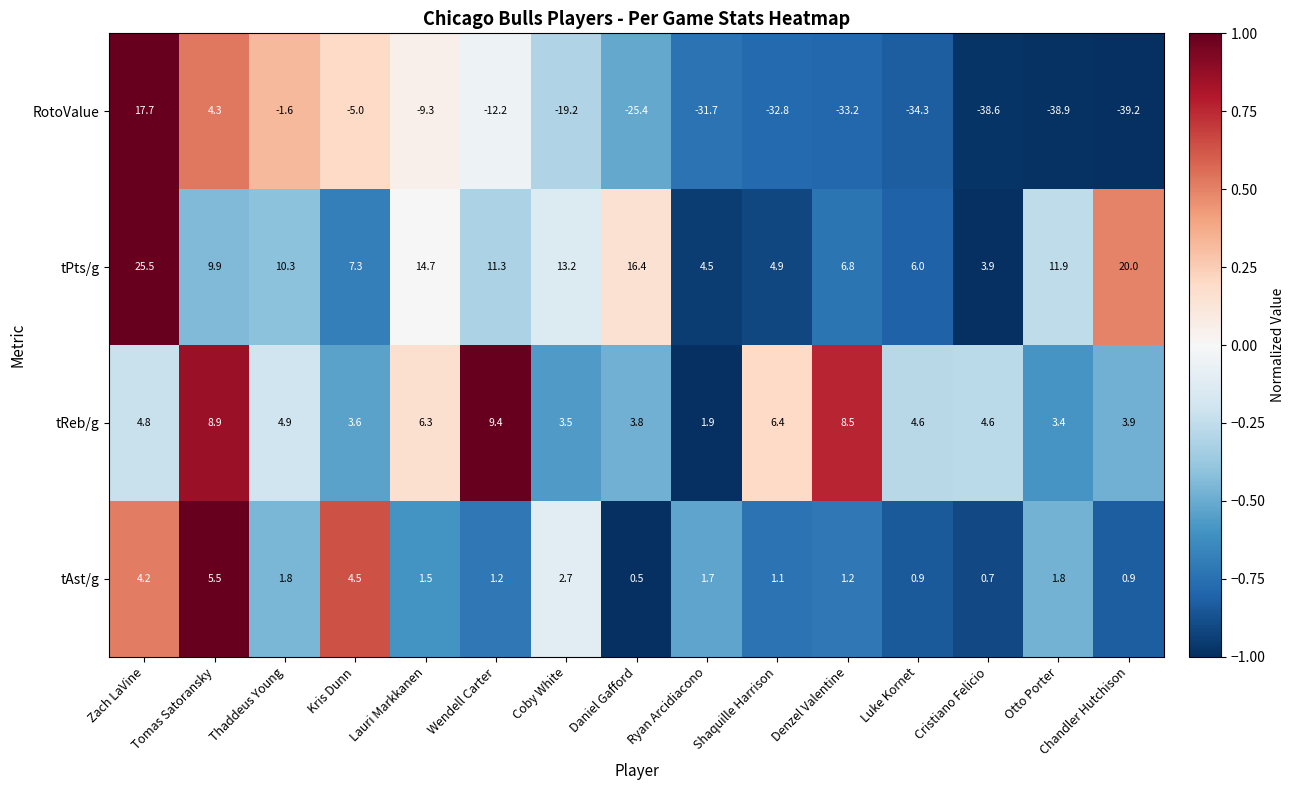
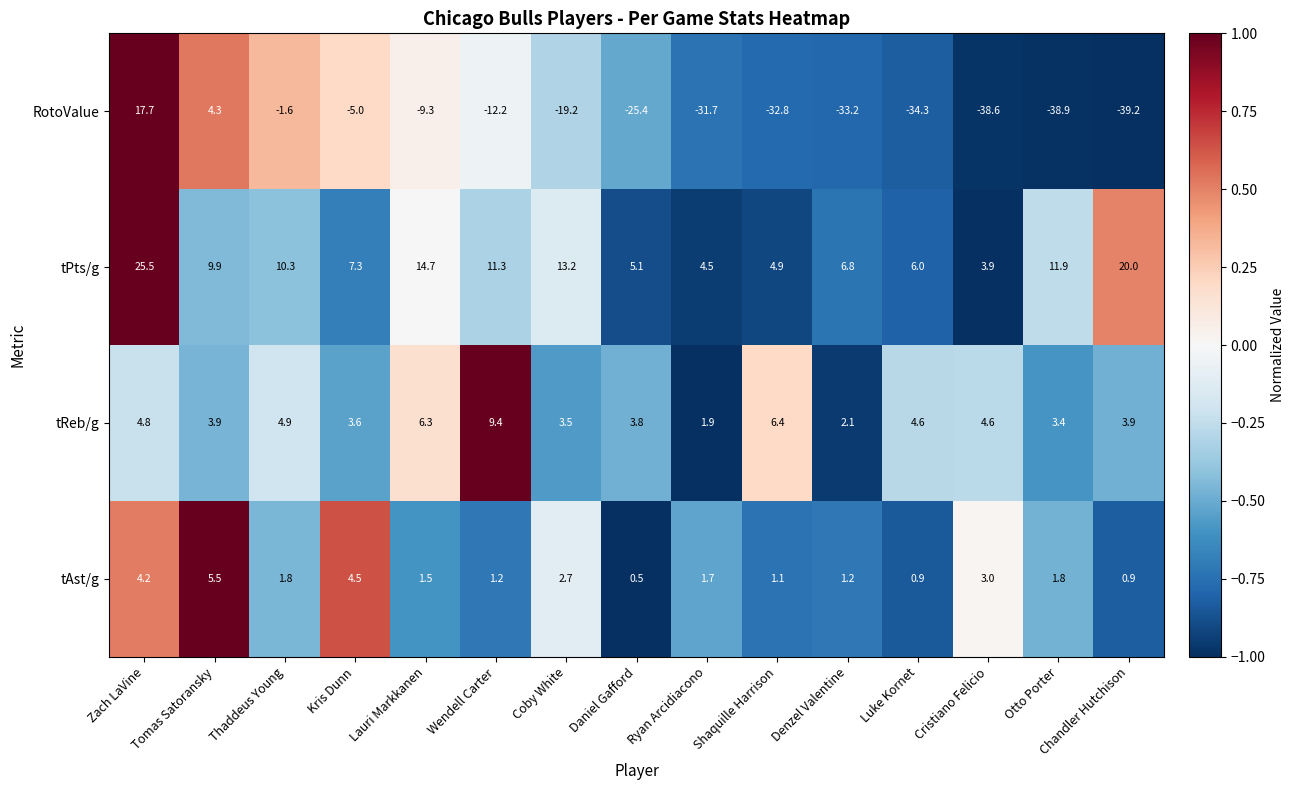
tPts/g, Daniel Gafford: 16.4 -> 5.1
tReb/g, Tomas Satoransky: 8.9 -> 3.9
tReb/g, Denzel Valentine: 8.5 -> 2.1
tAst/g, Cristiano Felicio: 0.7 -> 3.0
